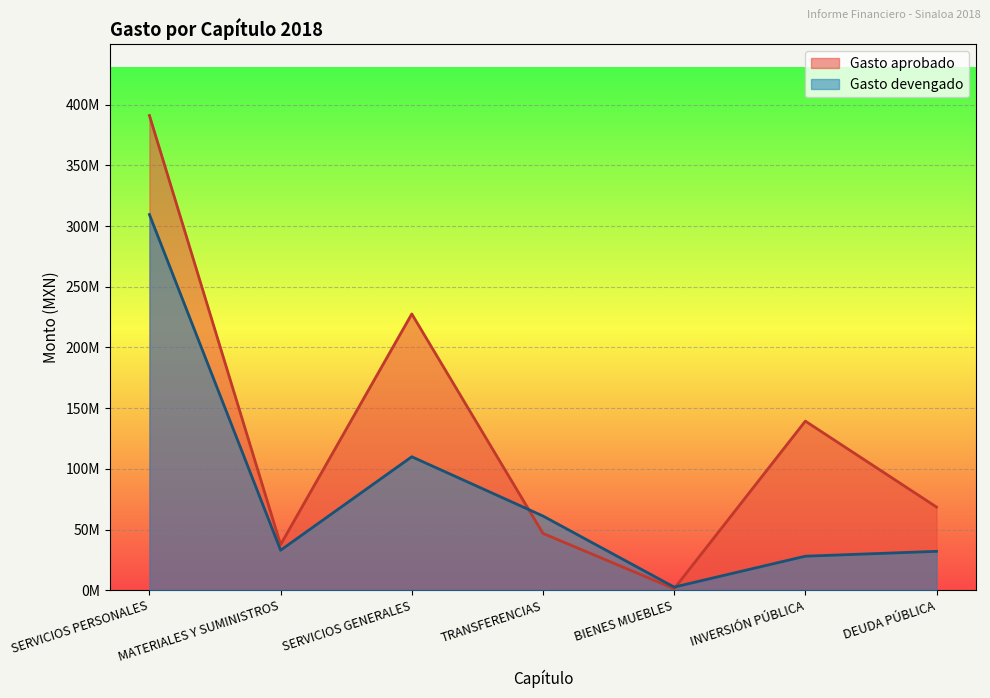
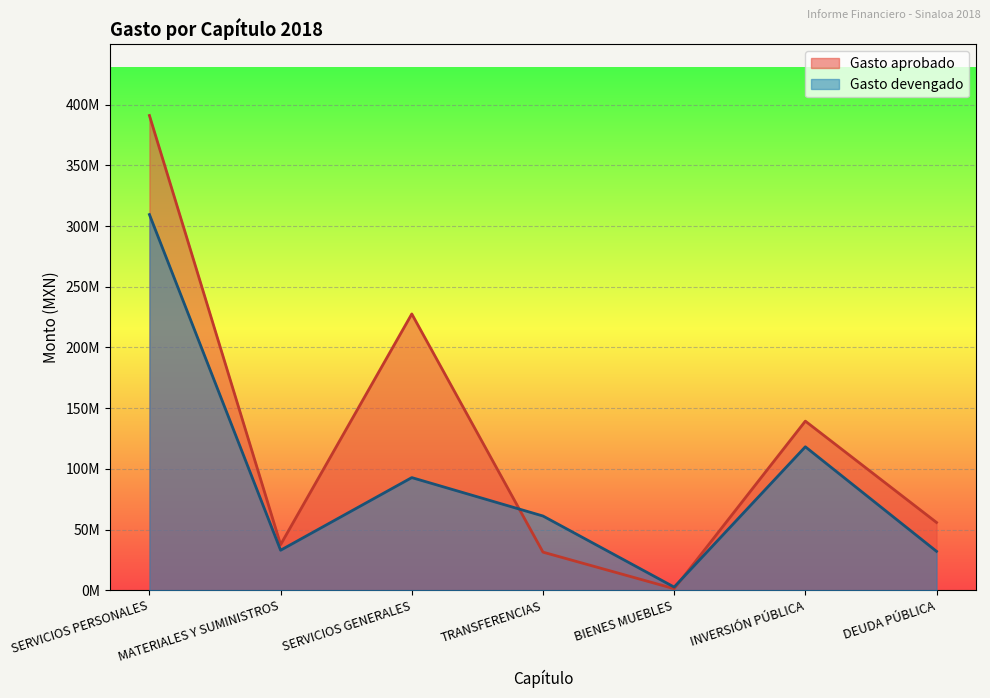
Gasto devengado, SERVICIOS GENERALES: 110000000 -> 93000000
Gasto aprobado, TRANSFERENCIAS: 47000000 -> 31000000
Gasto devengado, INVERSIÓN PÚBLICA: 28000000 -> 118000000
Gasto aprobado, DEUDA PÚBLICA: 69000000 -> 56000000
